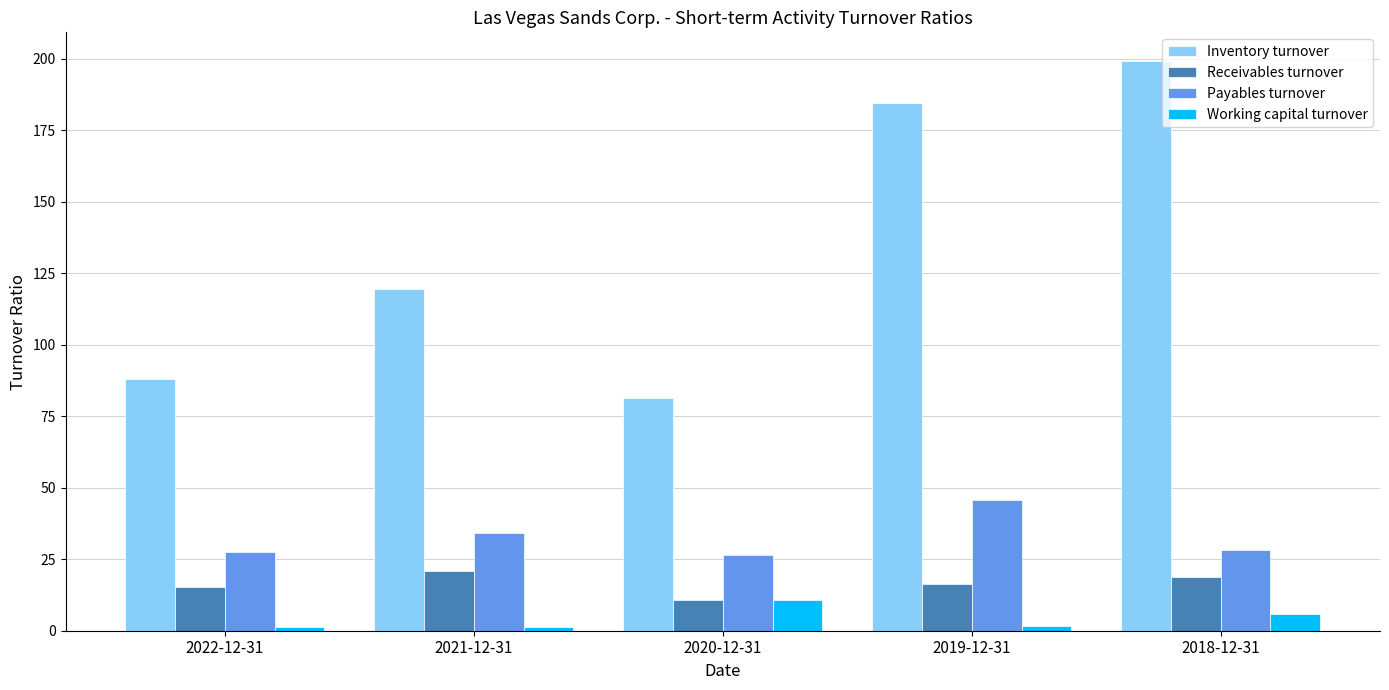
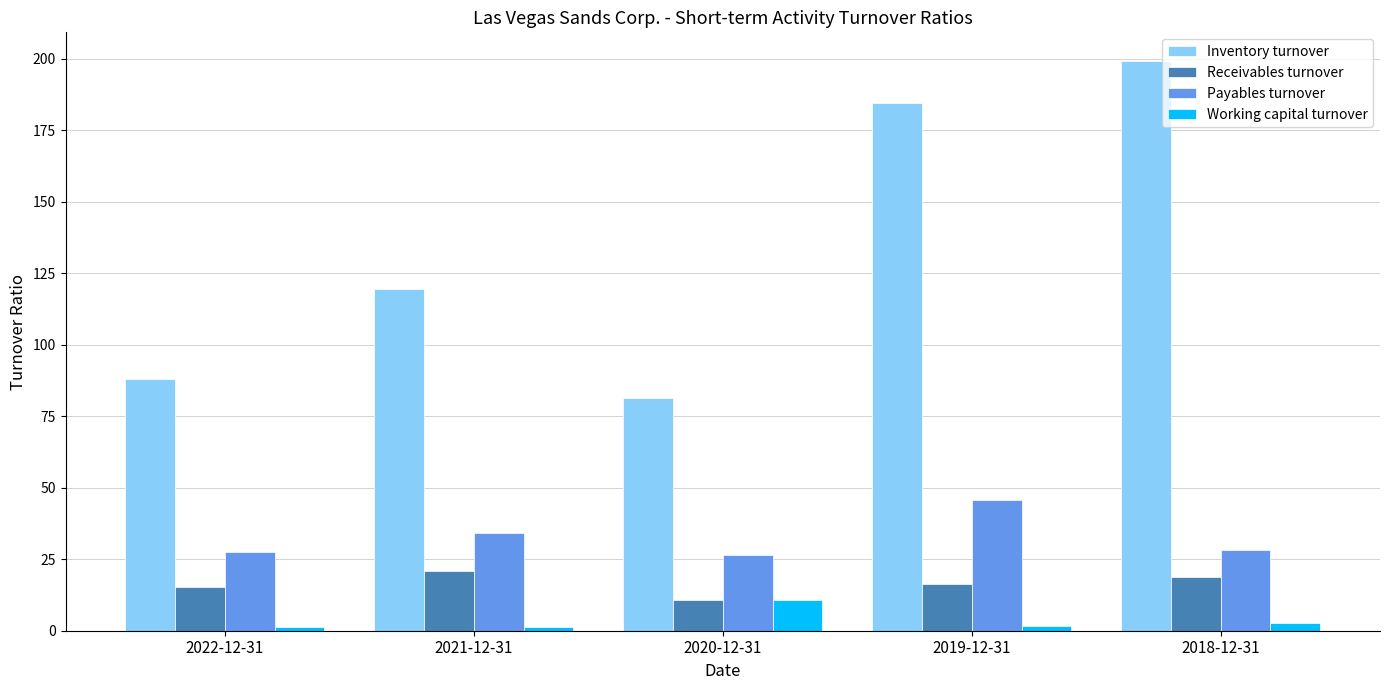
Working capital turnover, 2018-12-31: 6 -> 3
